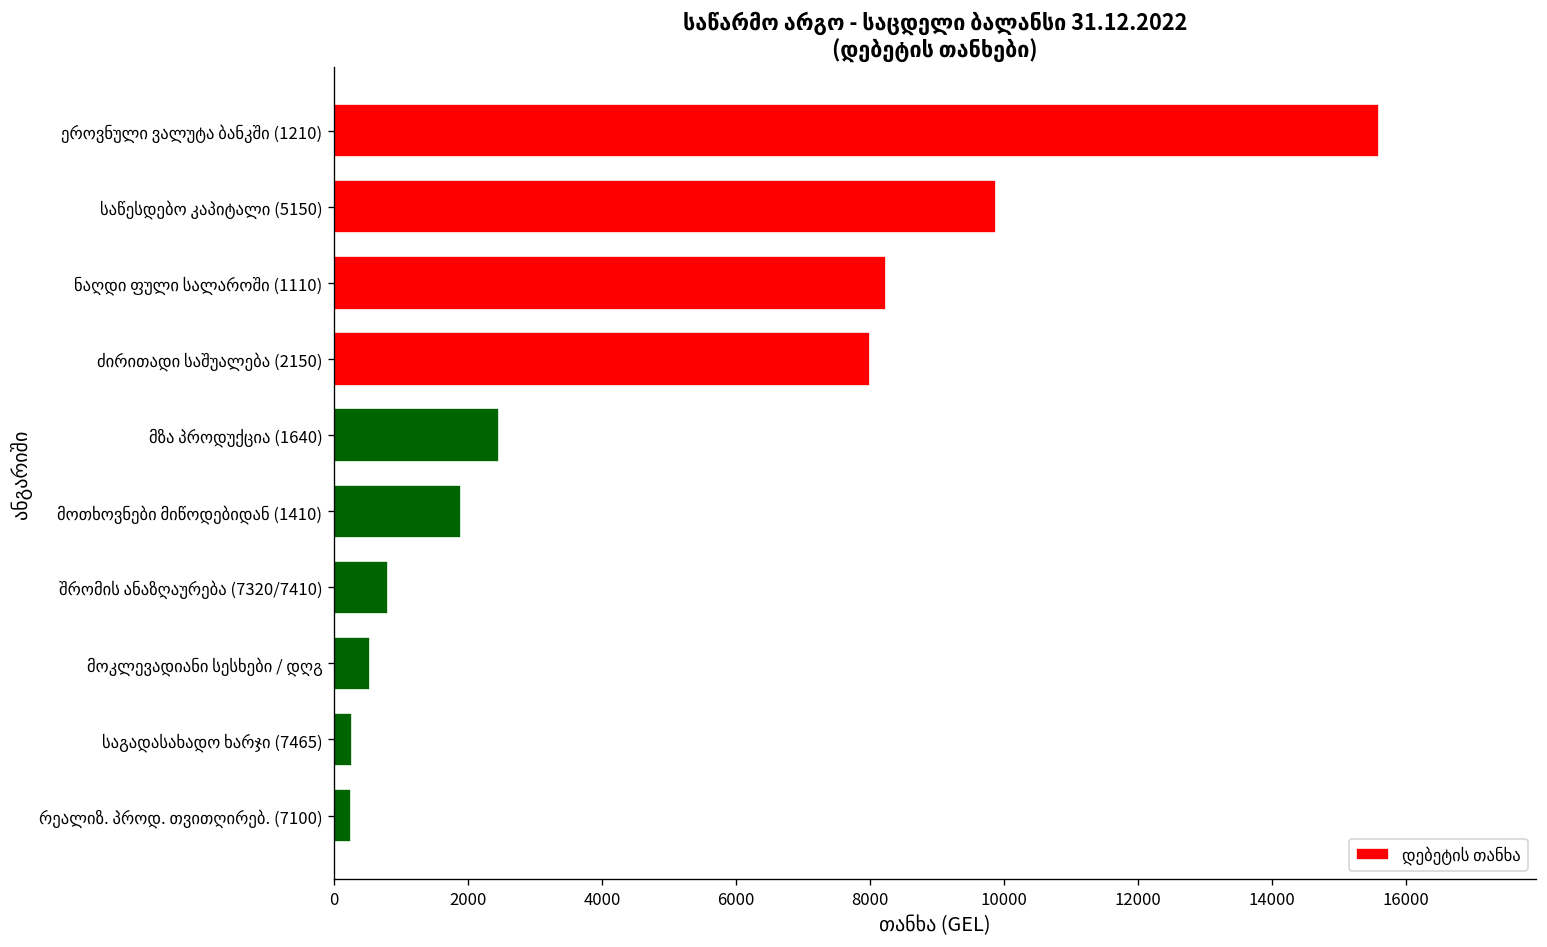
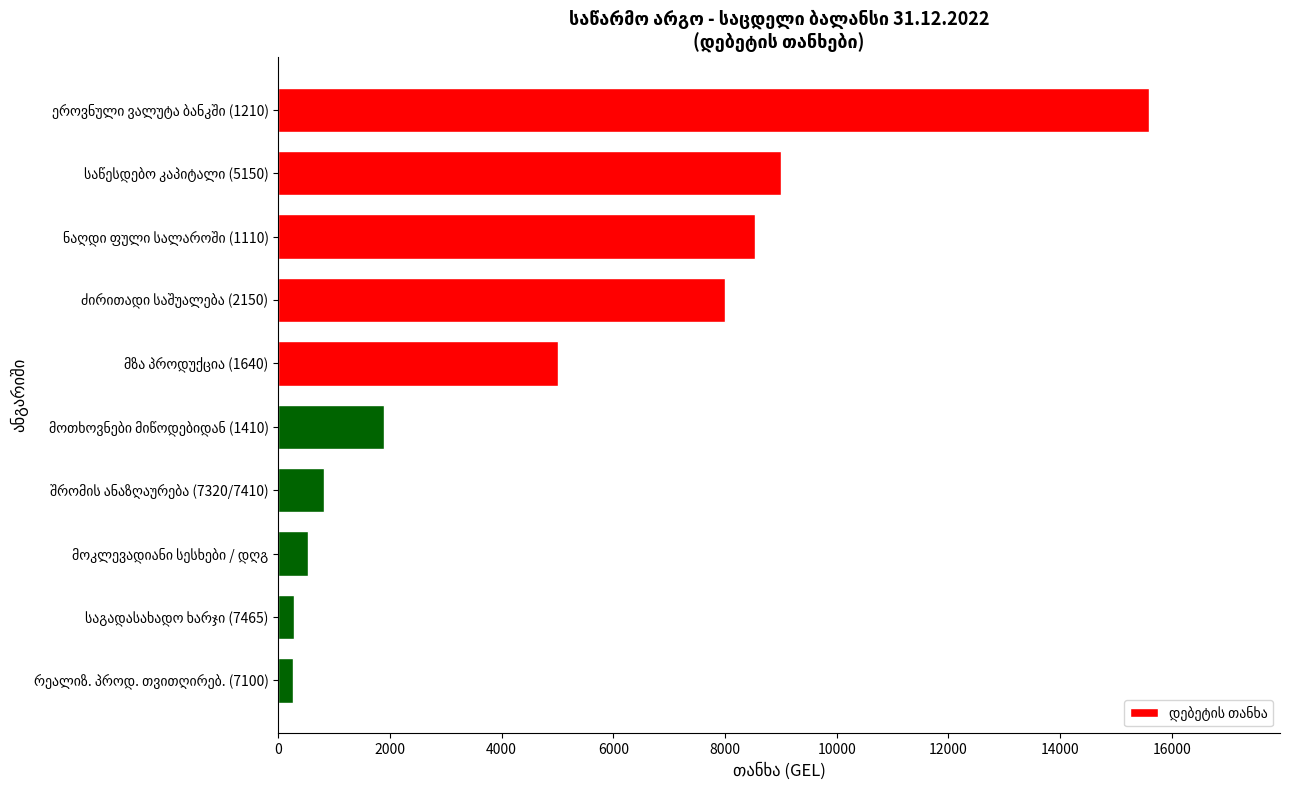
საწესდებო კაპიტალი (5150): 9900 -> 9000
ნაღდი ფული სალაროში (1110): 8200 -> 8500
მზა პროდუქცია (1640): 2500 -> 5000
